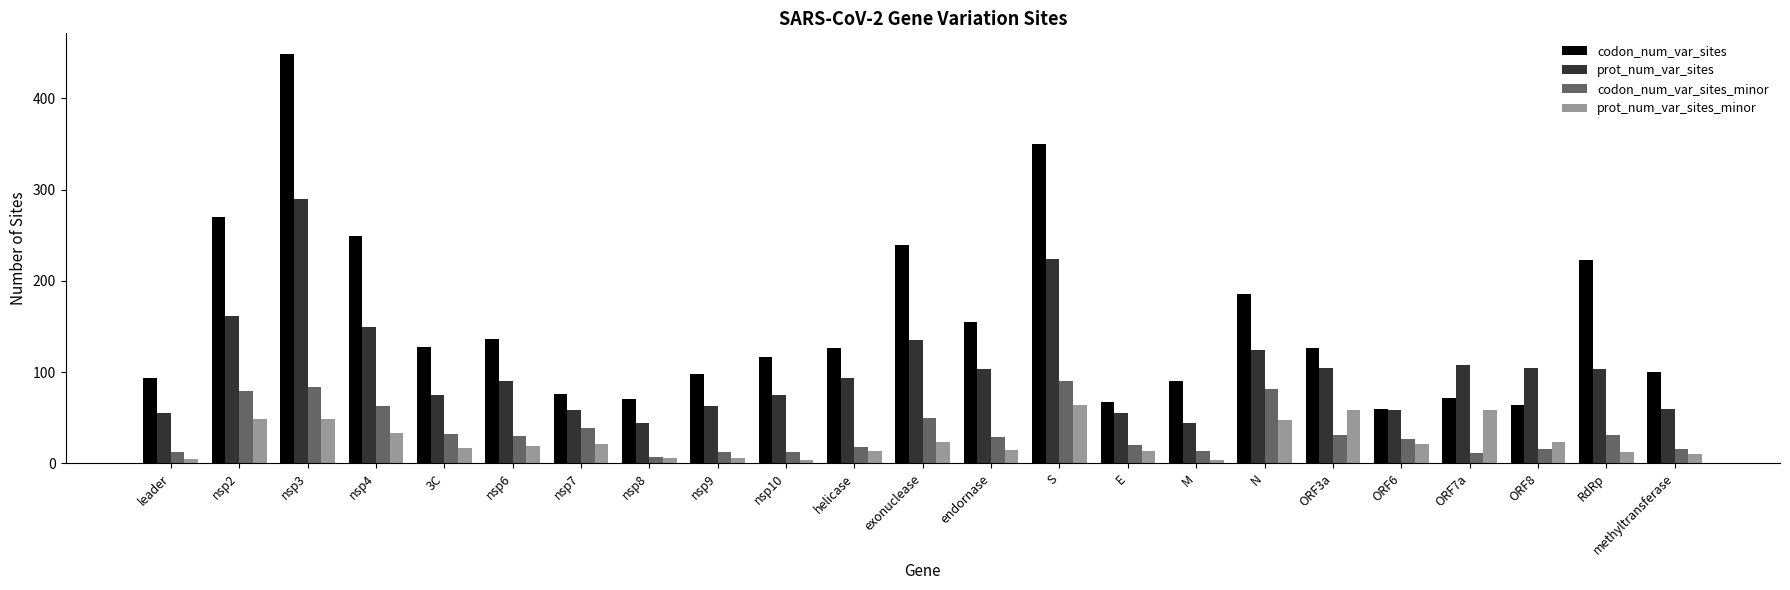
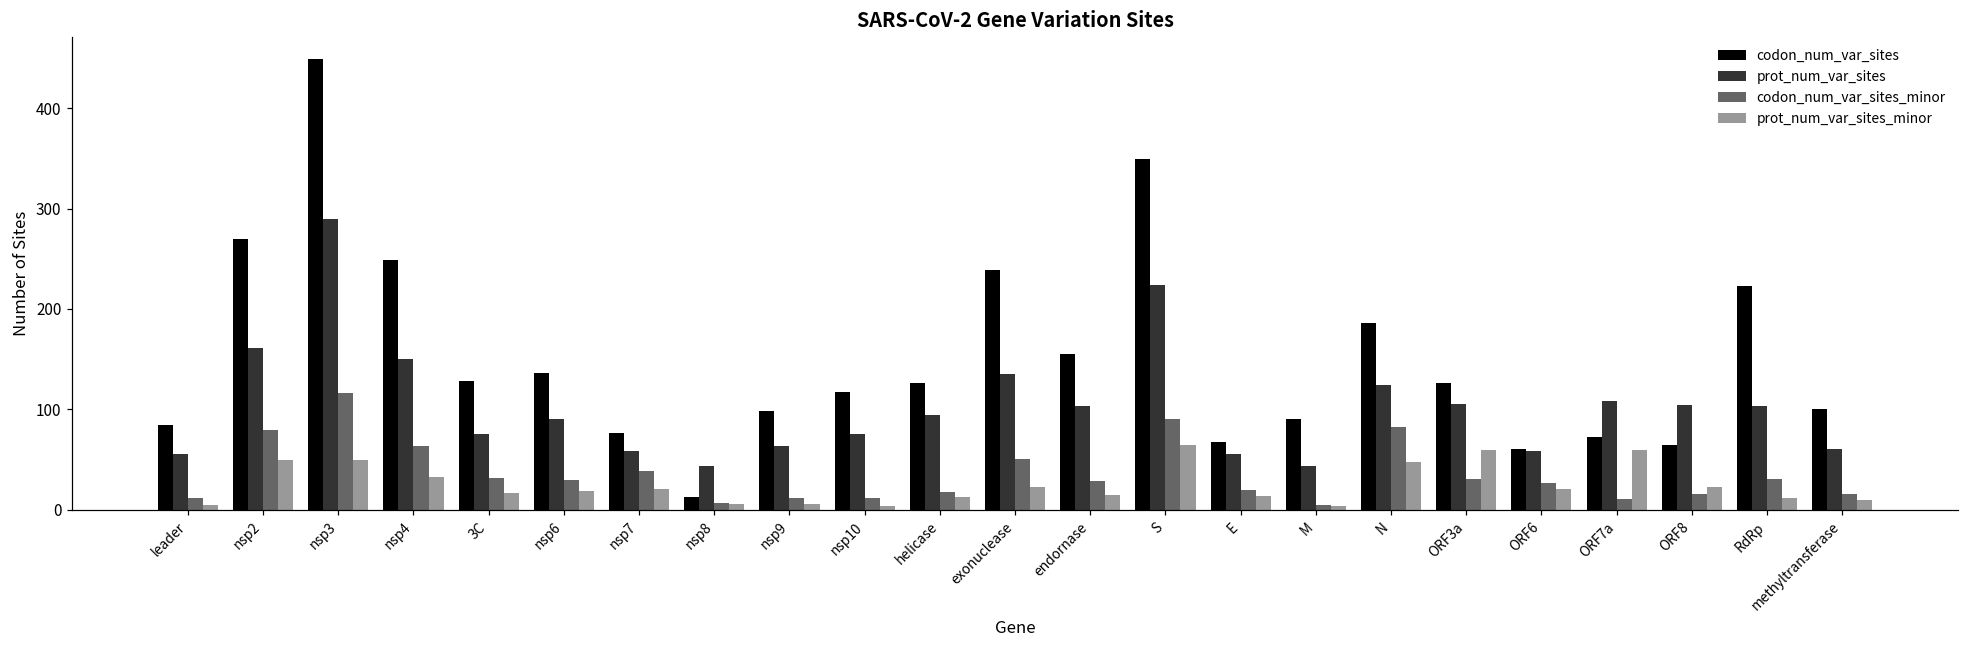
codon_num_var_sites, leader: 90 -> 80
codon_num_var_sites_minor, nsp3: 80 -> 120
codon_num_var_sites, nsp8: 70 -> 10
codon_num_var_sites_minor, M: 14 -> 5
